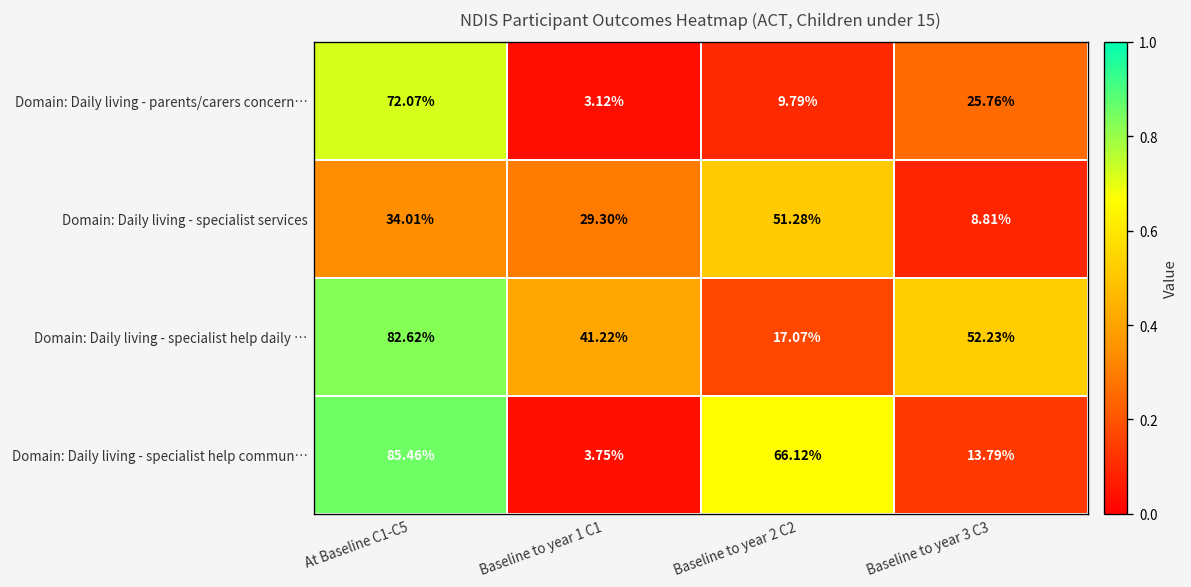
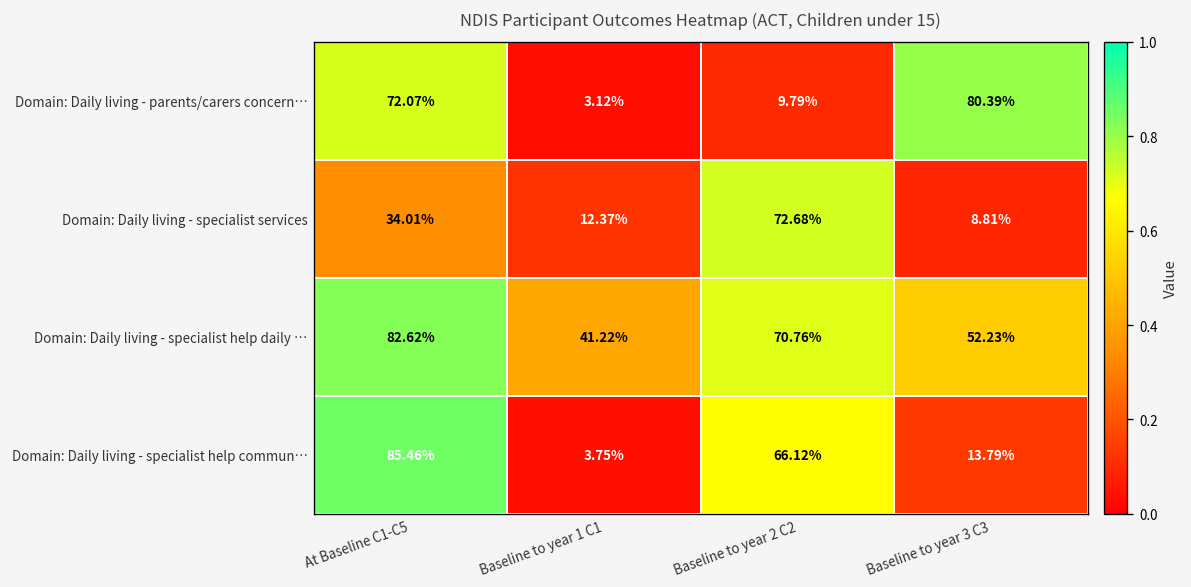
Domain: Daily living - parents/carers concern…, Baseline to year 3 C3: 25.76% -> 80.39%
Domain: Daily living - specialist services, Baseline to year 1 C1: 29.30% -> 12.37%
Domain: Daily living - specialist services, Baseline to year 2 C2: 51.28% -> 72.68%
Domain: Daily living - specialist help daily …, Baseline to year 2 C2: 17.07% -> 70.76%
